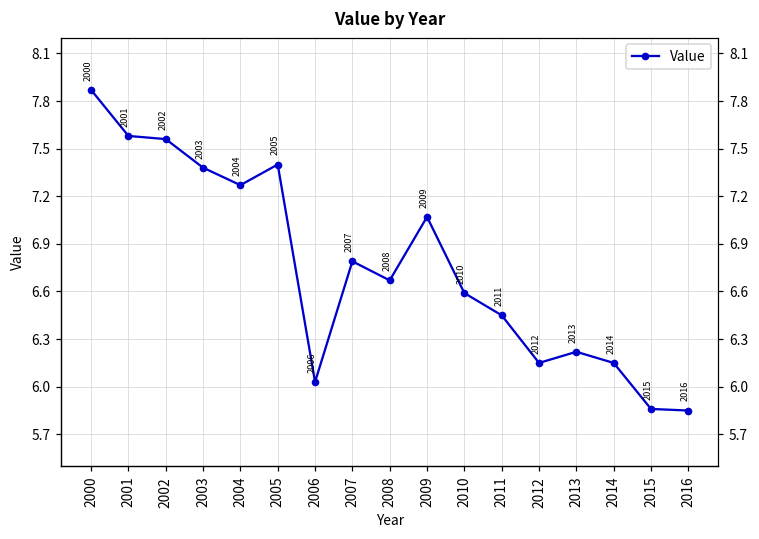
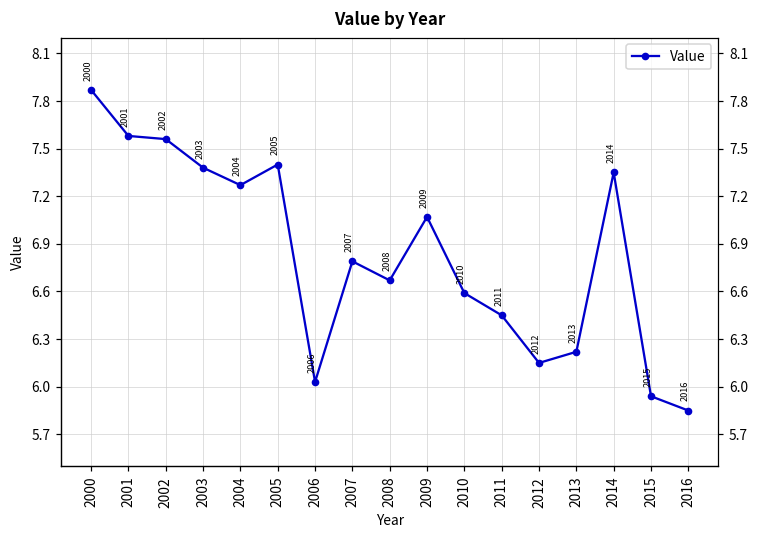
2014: 6.15 -> 7.35
2015: 5.86 -> 5.94
